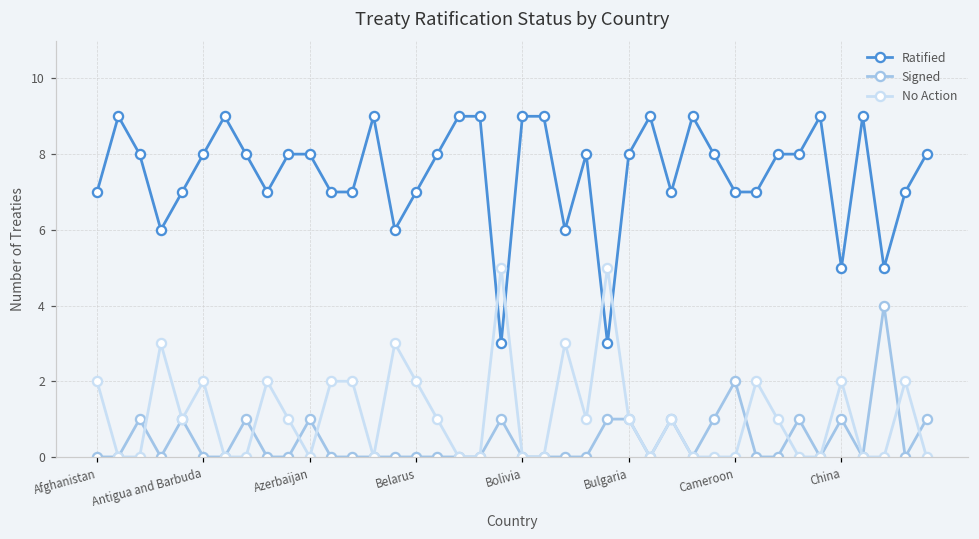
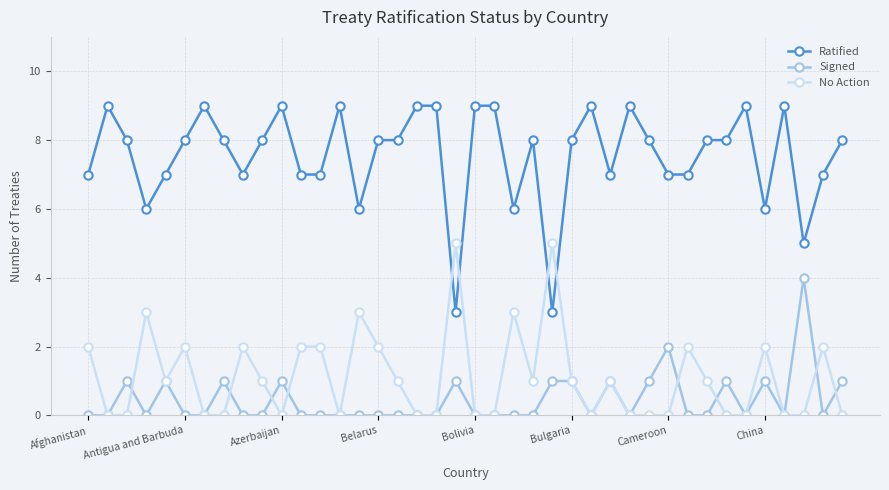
Ratified, Azerbaijan: 8 -> 9
Ratified, Belarus: 7 -> 8
Ratified, China: 5 -> 6
